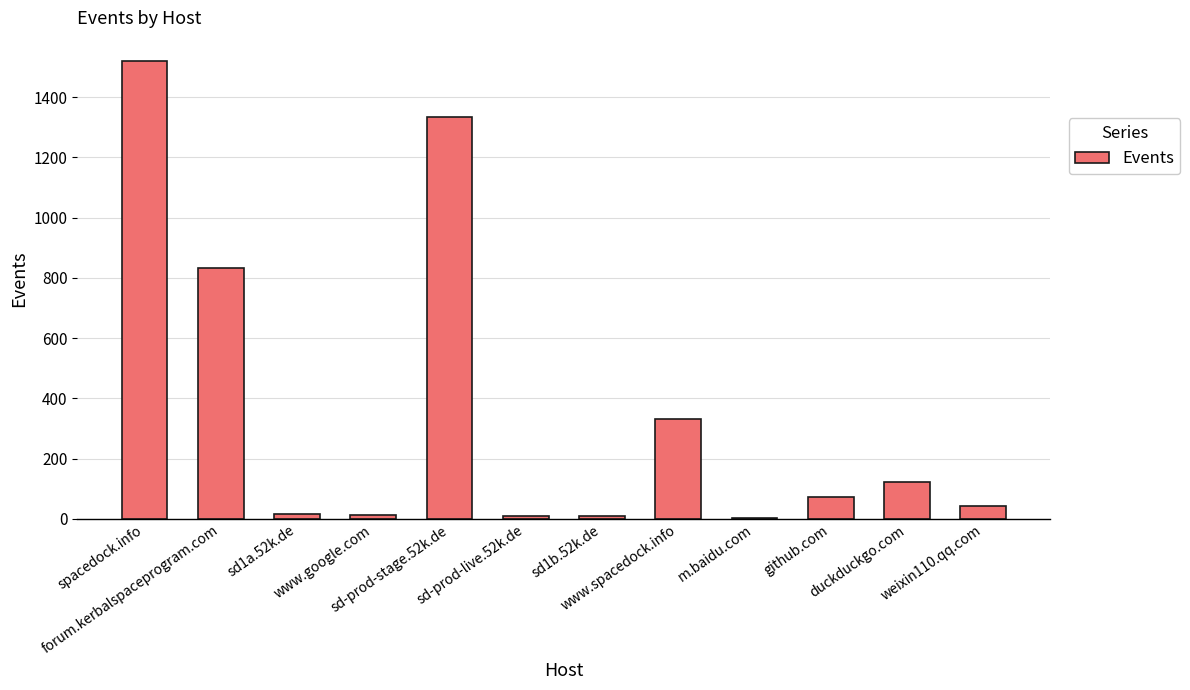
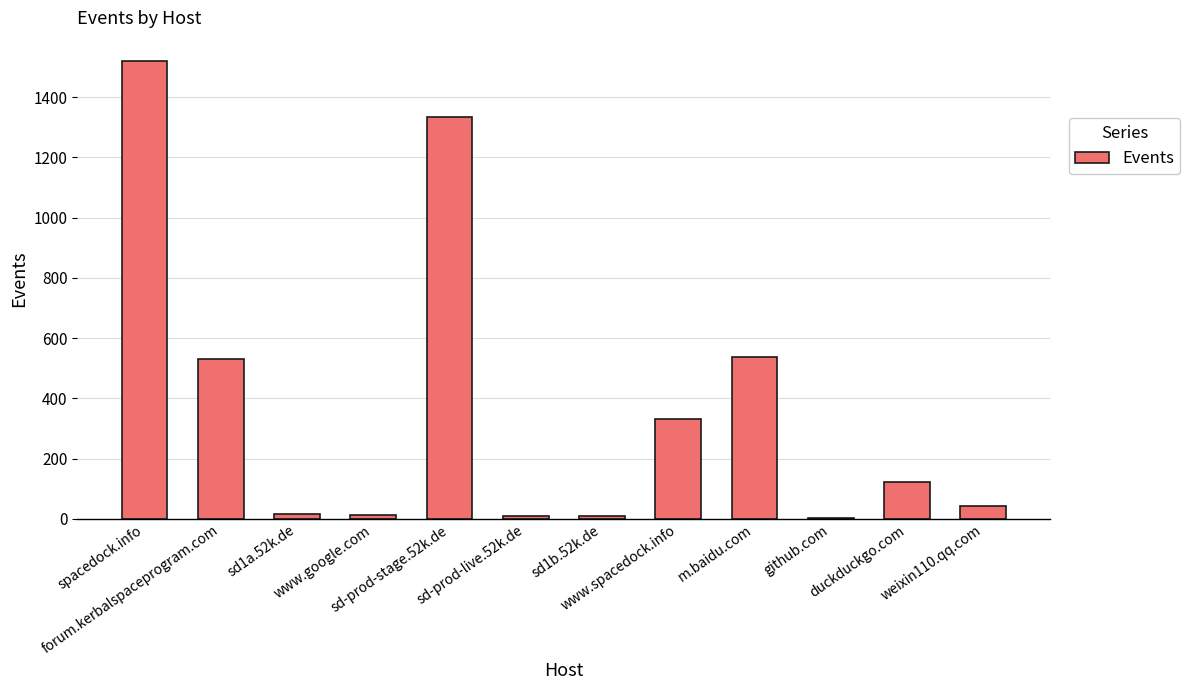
forum.kerbalspaceprogram.com: 830 -> 530
m.baidu.com: 0 -> 540
github.com: 70 -> 0
